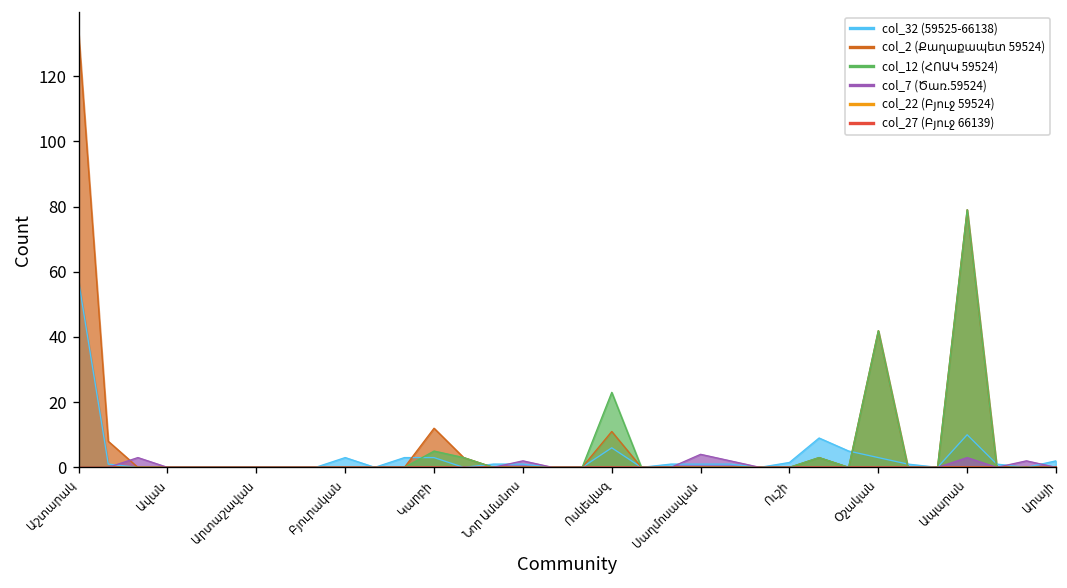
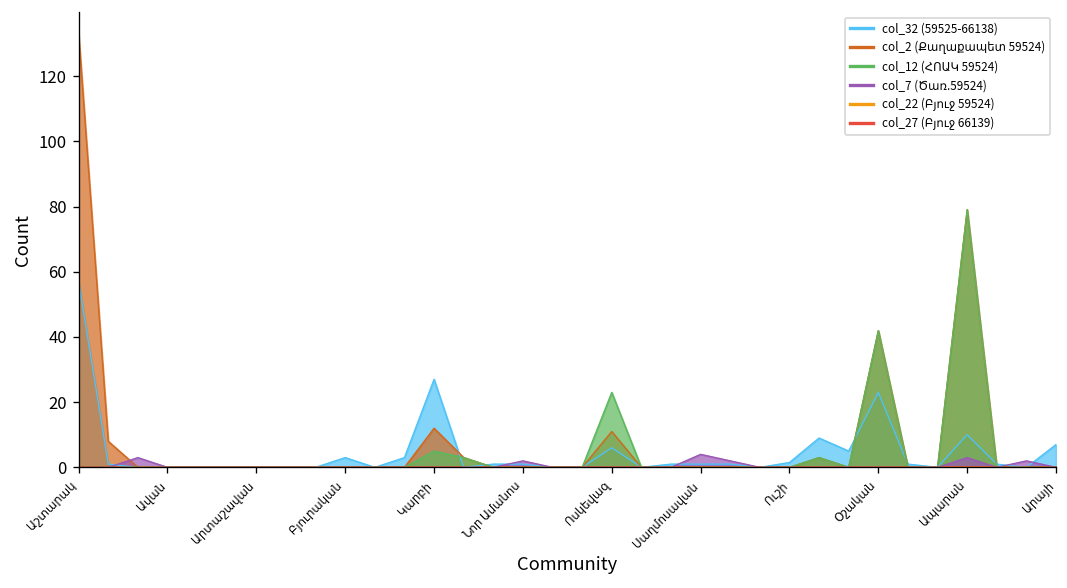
col_32 (59525-66138), Կարբի: 3 -> 27
col_32 (59525-66138), Օշական: 3 -> 23
col_32 (59525-66138), Արայի: 2 -> 7
